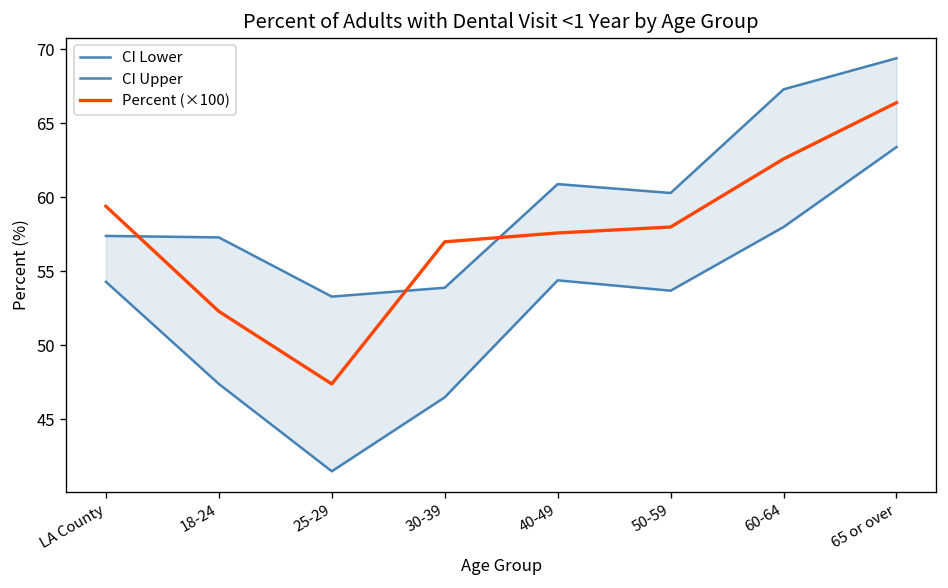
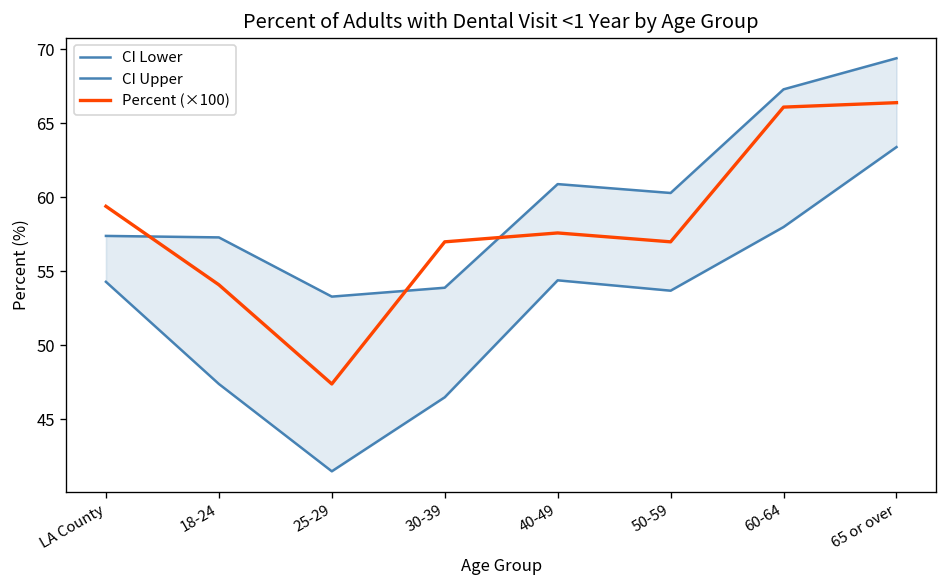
Percent (×100), 18-24: 52.3 -> 54.1
Percent (×100), 50-59: 58.0 -> 57.0
Percent (×100), 60-64: 62.6 -> 66.1
